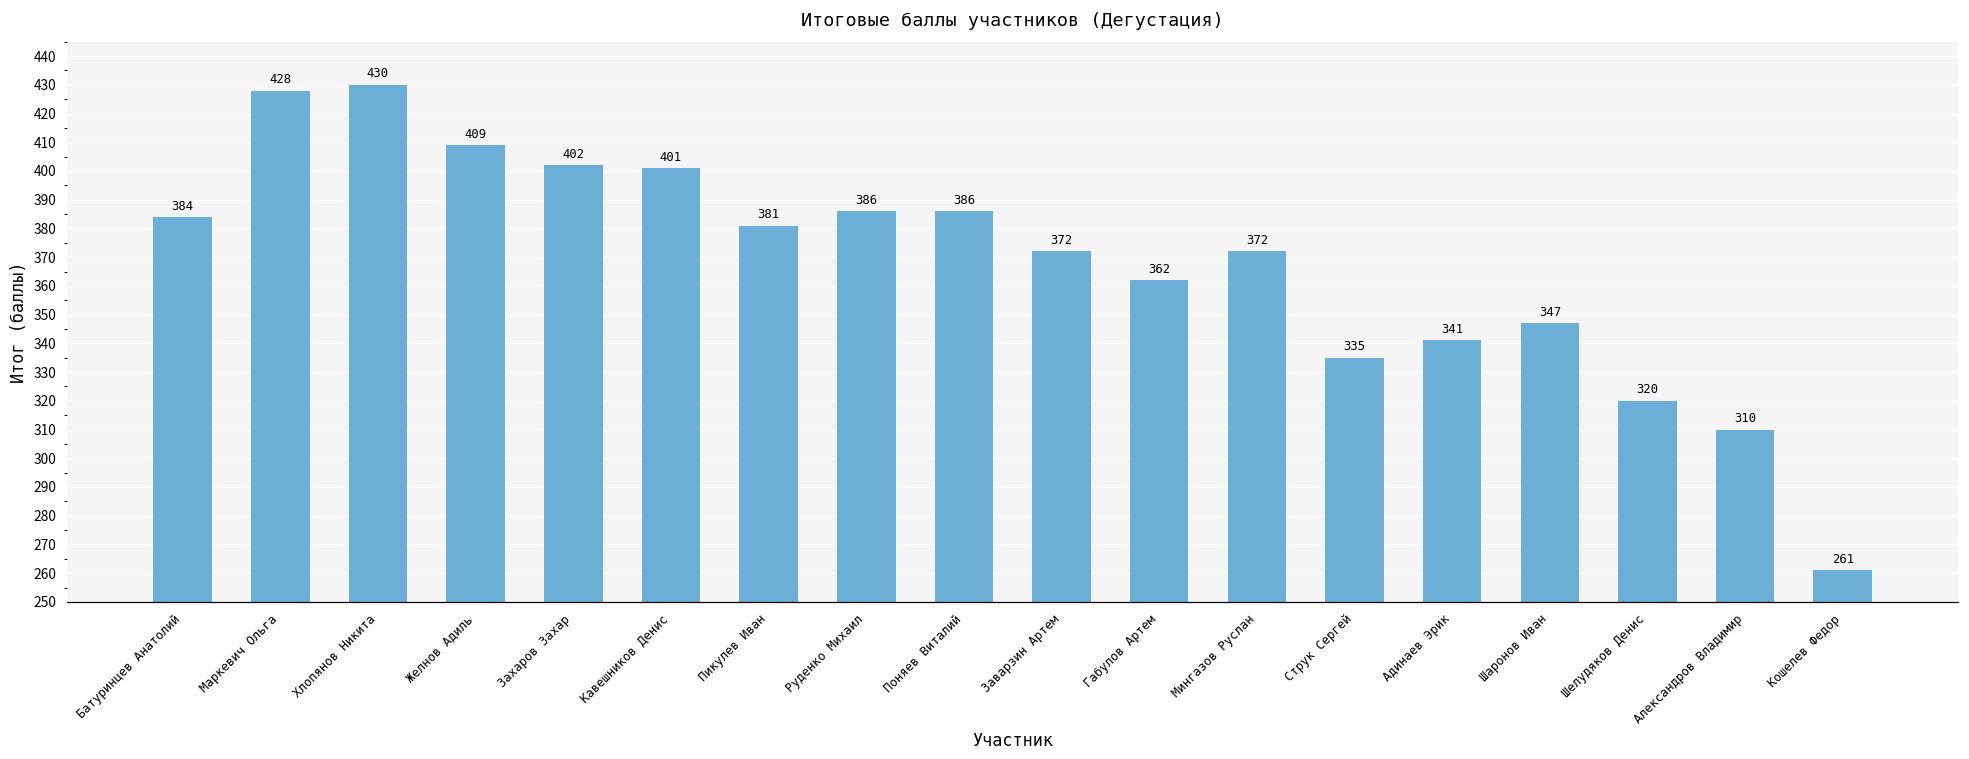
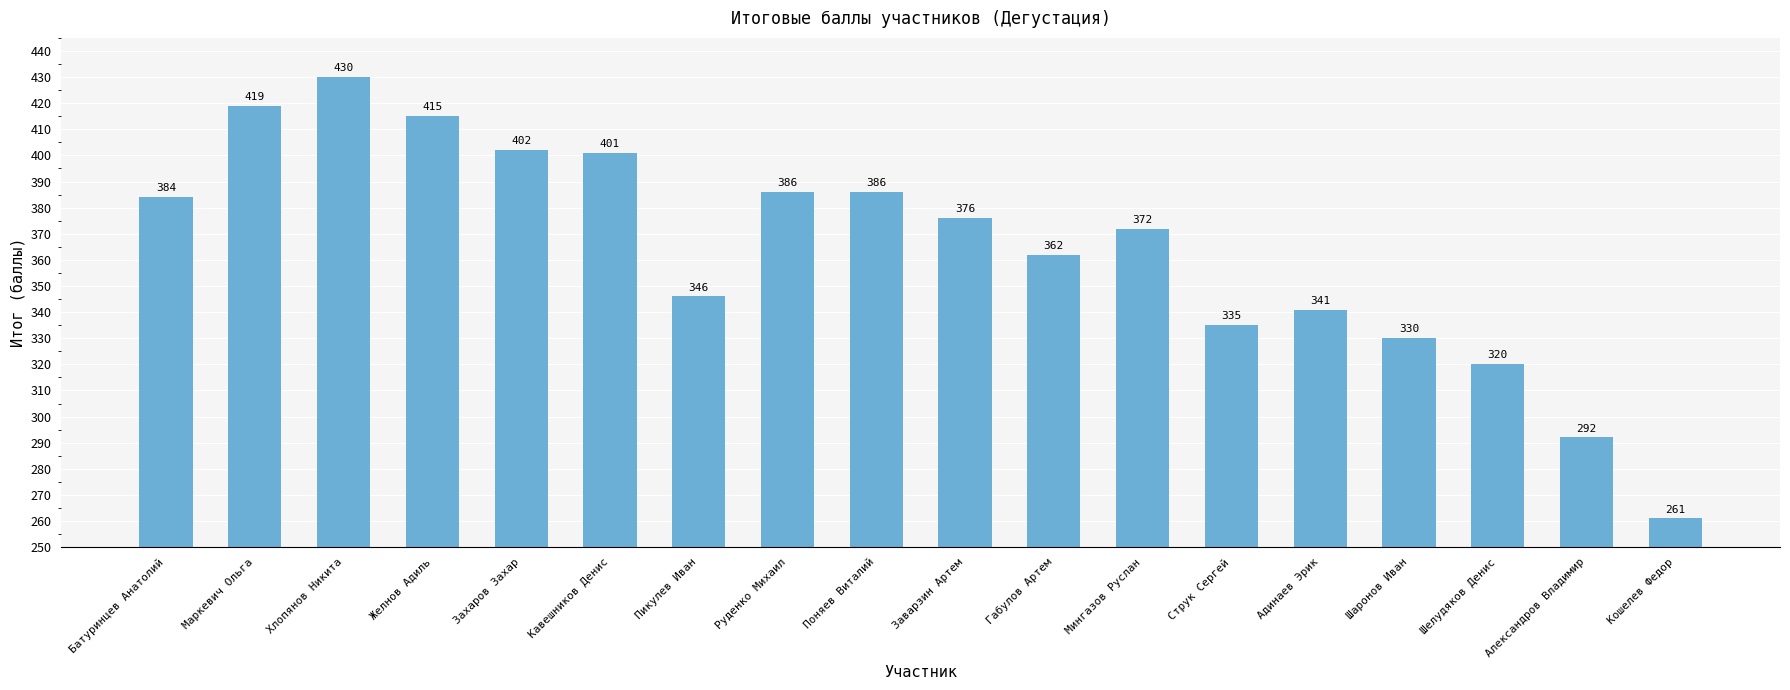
Маркевич Ольга: 428 -> 419
Желнов Адиль: 409 -> 415
Пикулев Иван: 381 -> 346
Заварзин Артем: 372 -> 376
Шаронов Иван: 347 -> 330
Александров Владимир: 310 -> 292
